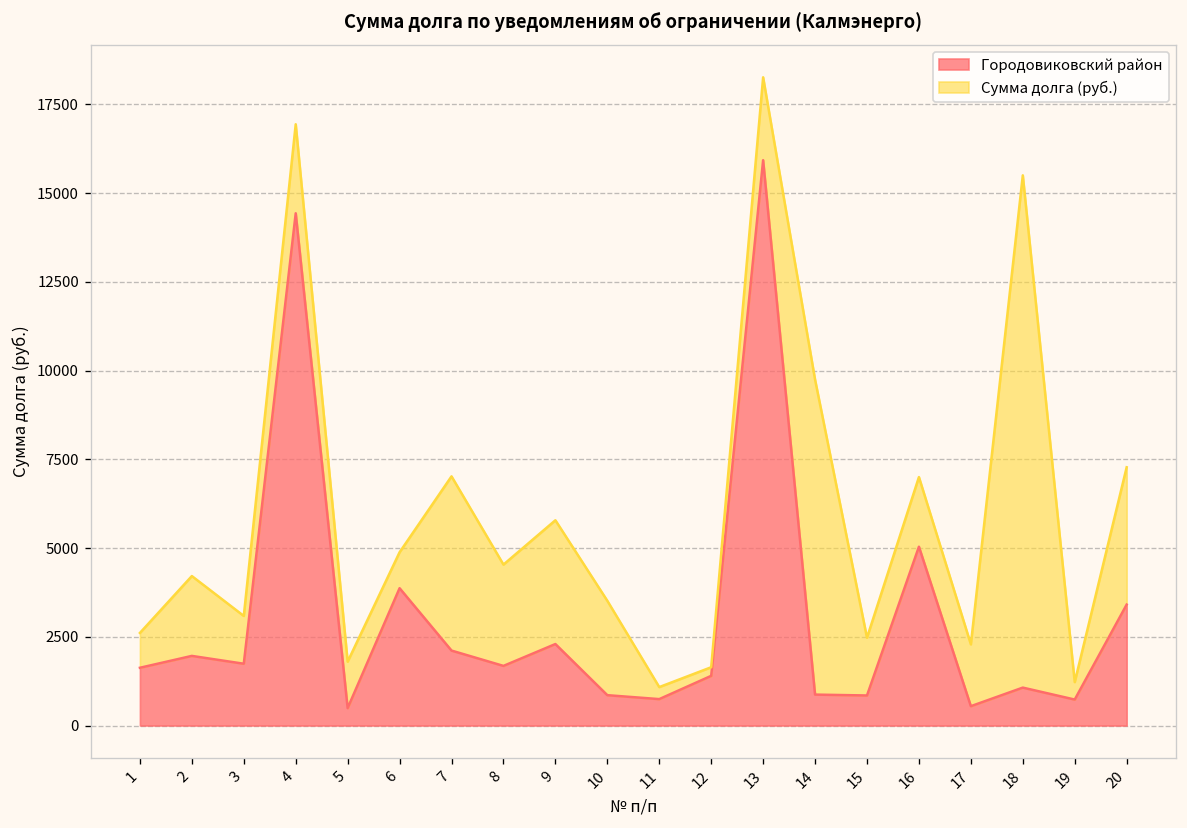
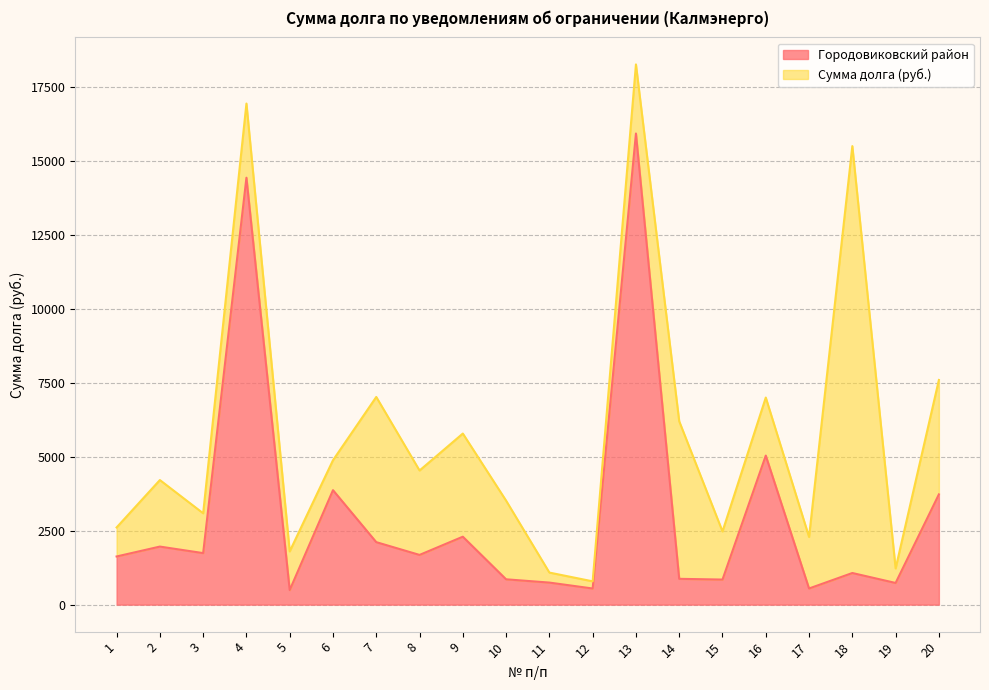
Городовиковский район, 12: 1400 -> 500
Сумма долга (руб.), 14: 8900 -> 5300
Городовиковский район, 20: 3400 -> 3700
